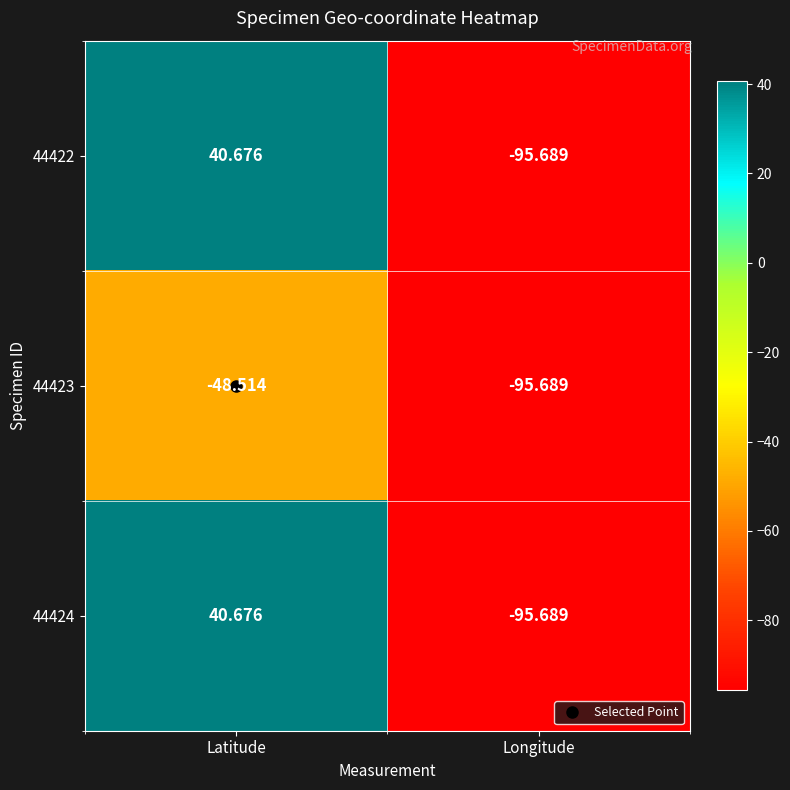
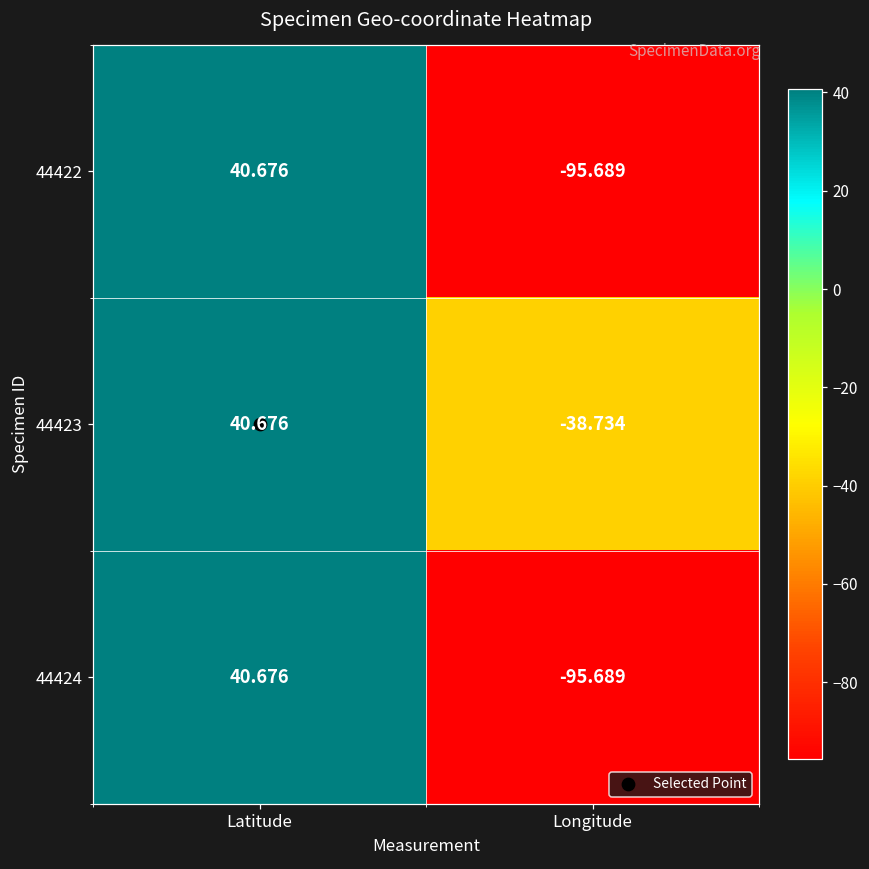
44423, Latitude: -48.514 -> 40.676
44423, Longitude: -95.689 -> -38.734
